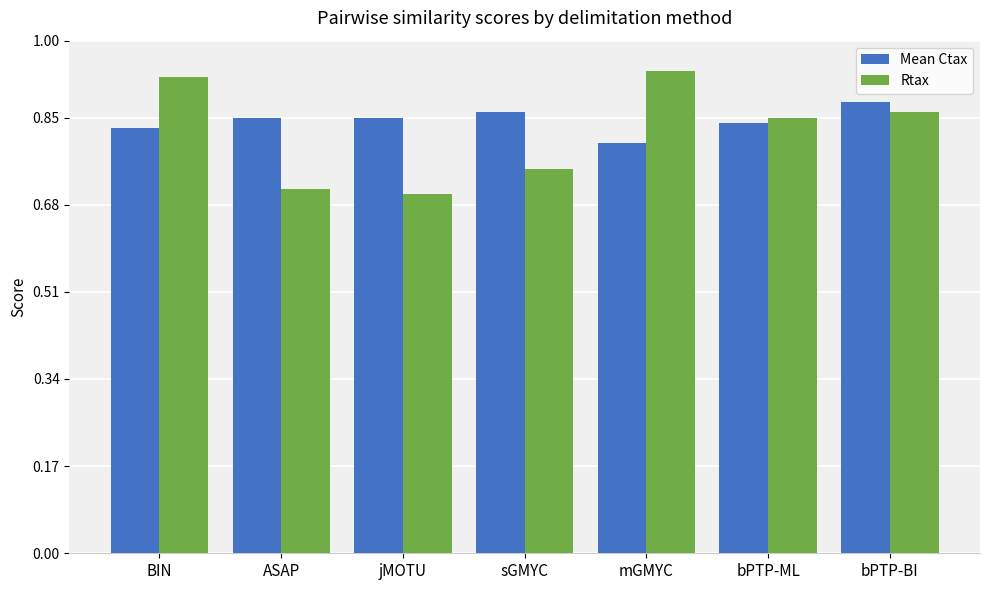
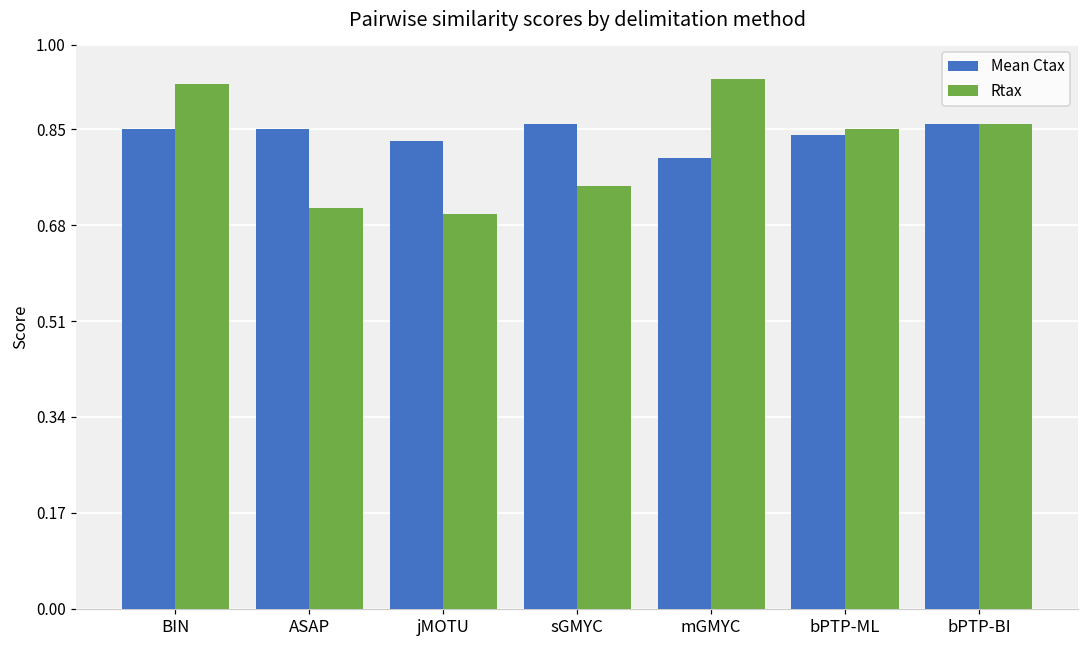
Mean Ctax, BIN: 0.83 -> 0.85
Mean Ctax, jMOTU: 0.85 -> 0.83
Mean Ctax, bPTP-BI: 0.88 -> 0.86
